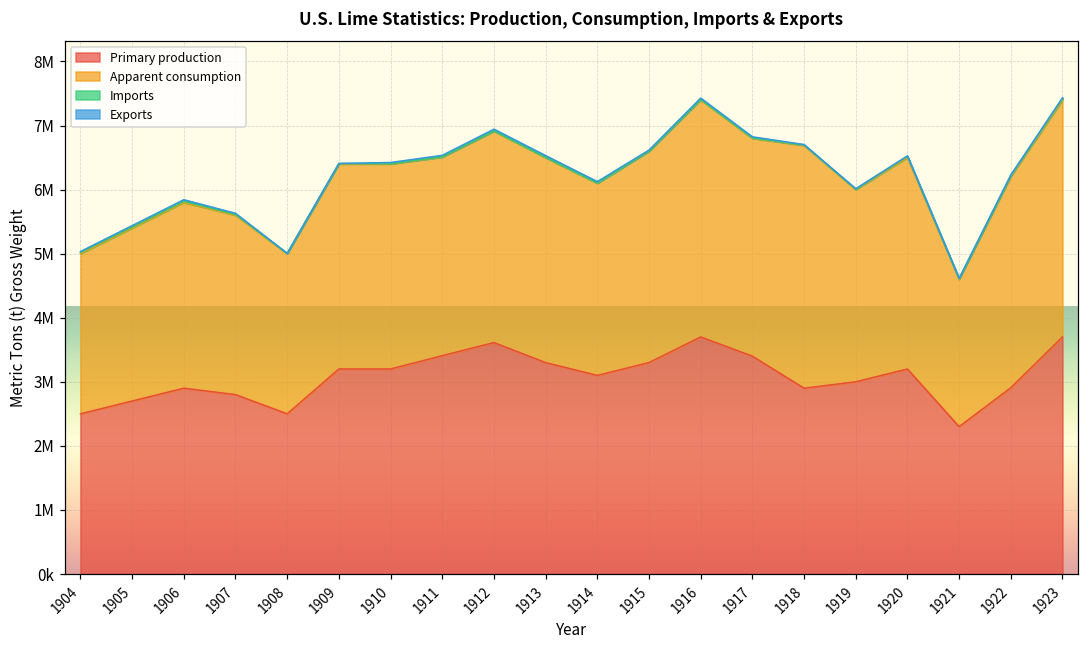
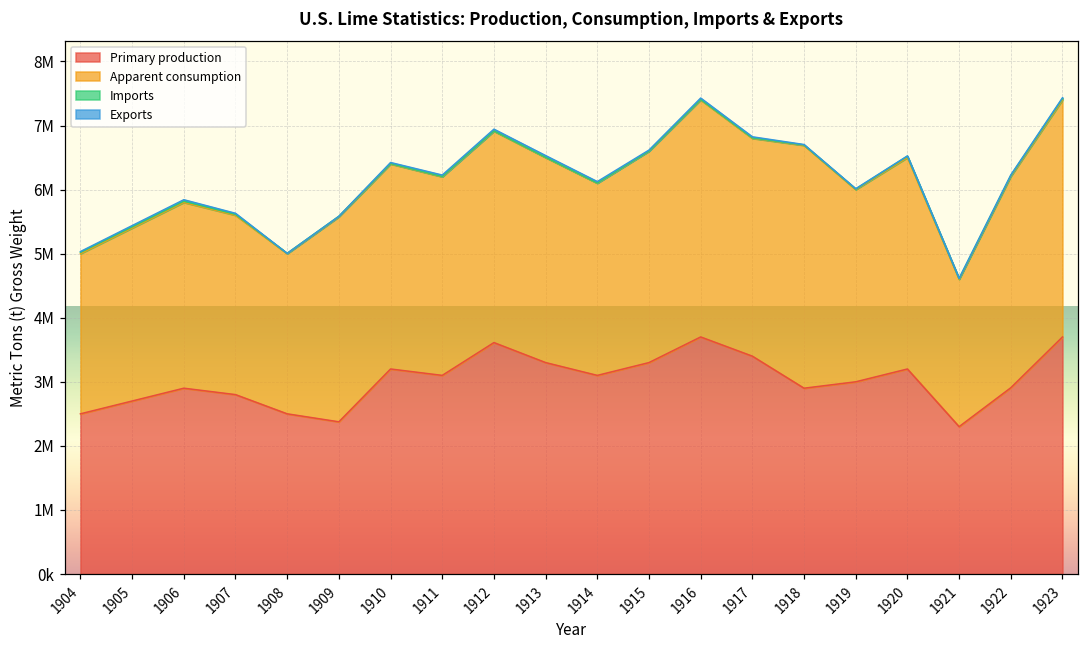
Primary production, 1909: 3200000 -> 2400000
Primary production, 1911: 3400000 -> 3100000
